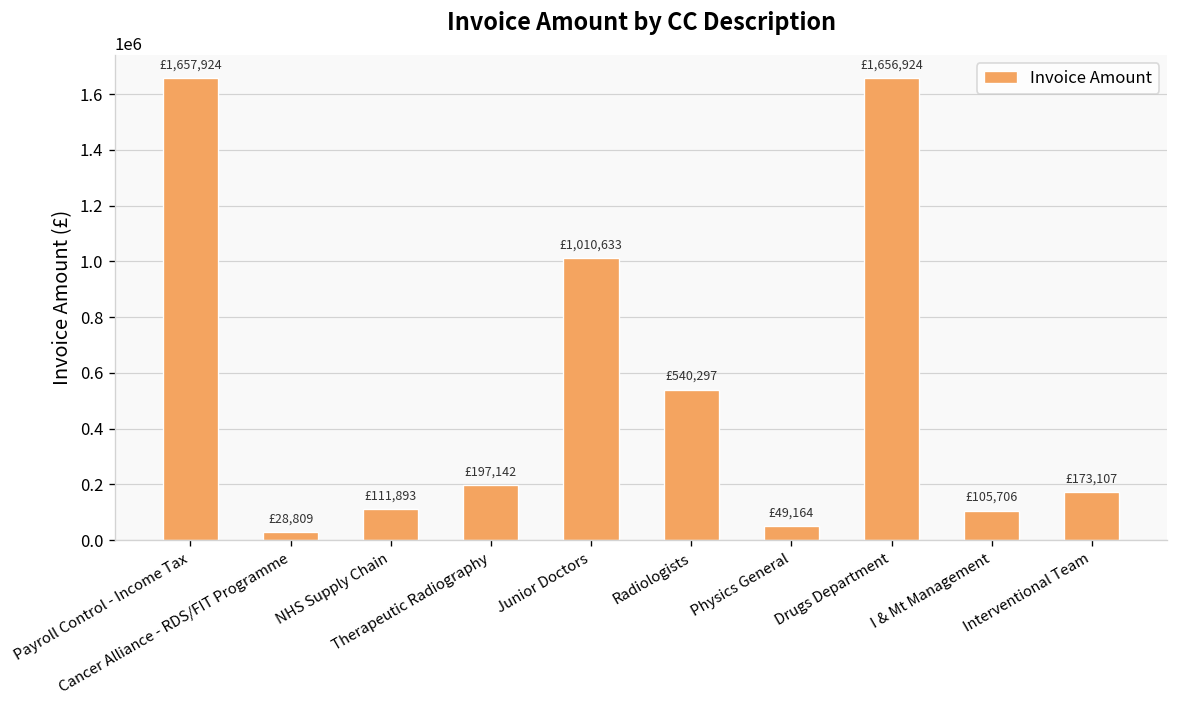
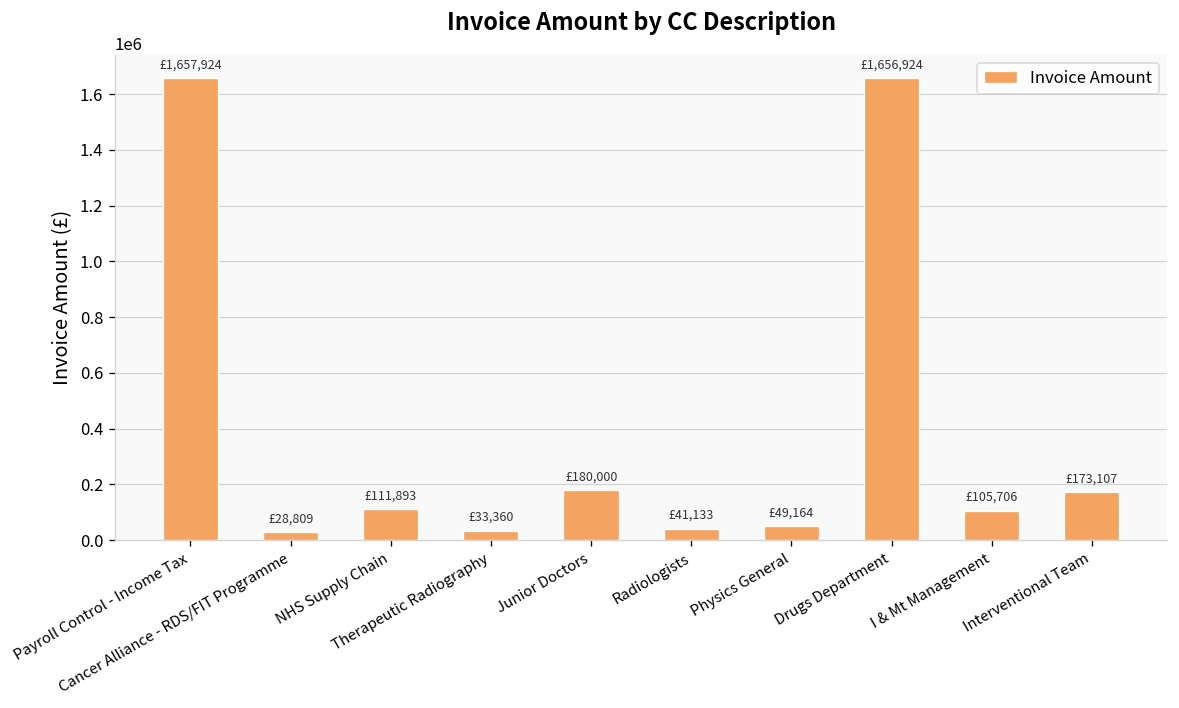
Therapeutic Radiography: £197,142 -> £33,360
Junior Doctors: £1,010,633 -> £180,000
Radiologists: £540,297 -> £41,133
